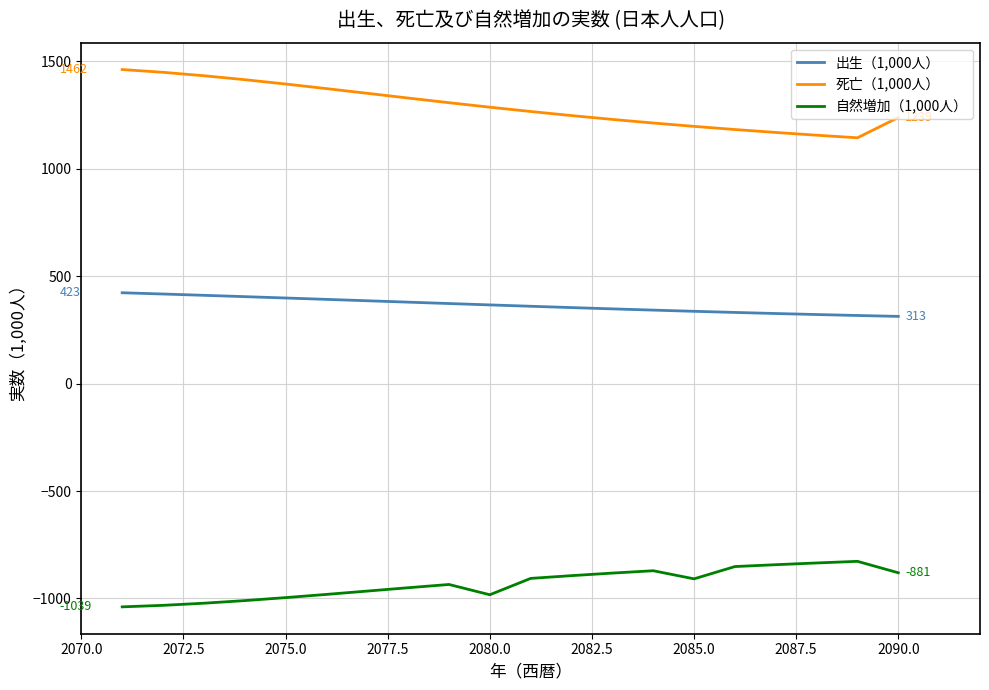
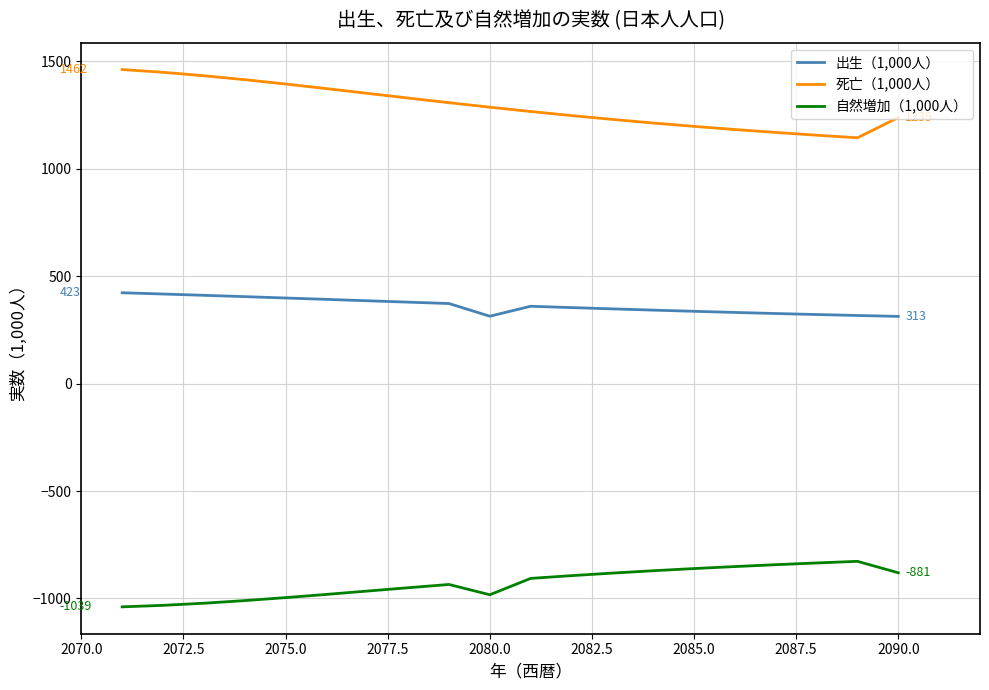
出生（1,000人）, 2080.0: 370 -> 310
自然増加（1,000人）, 2085.0: -910 -> -860
